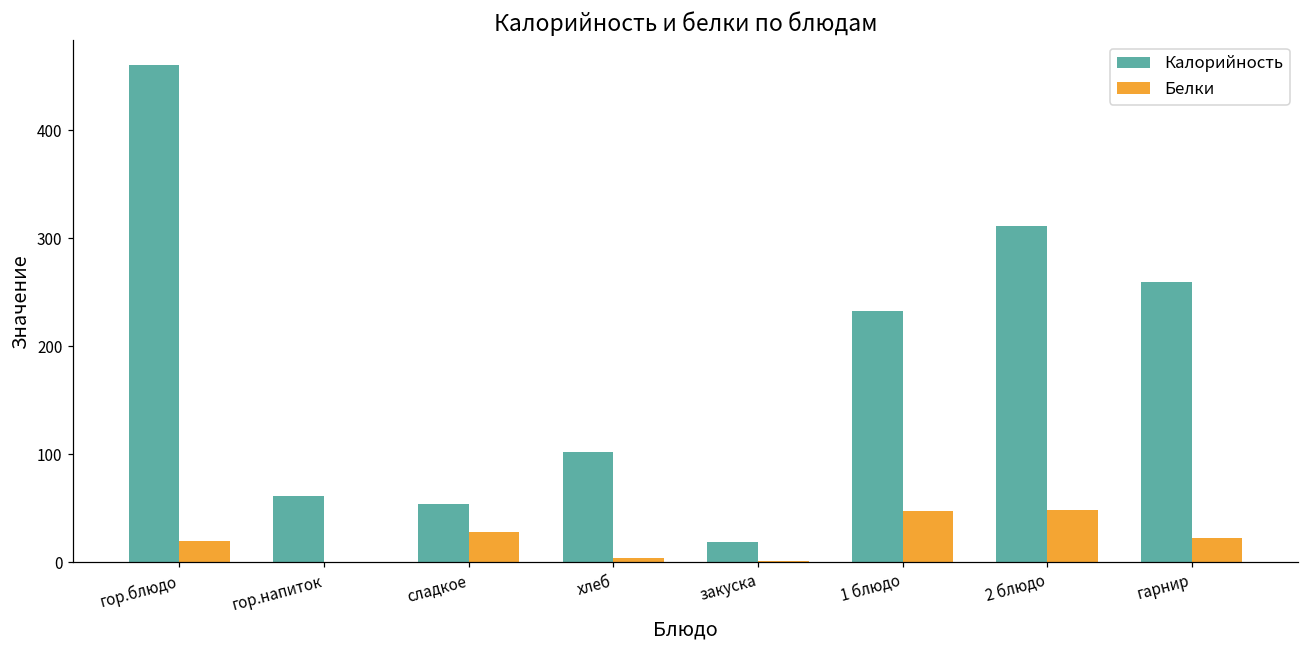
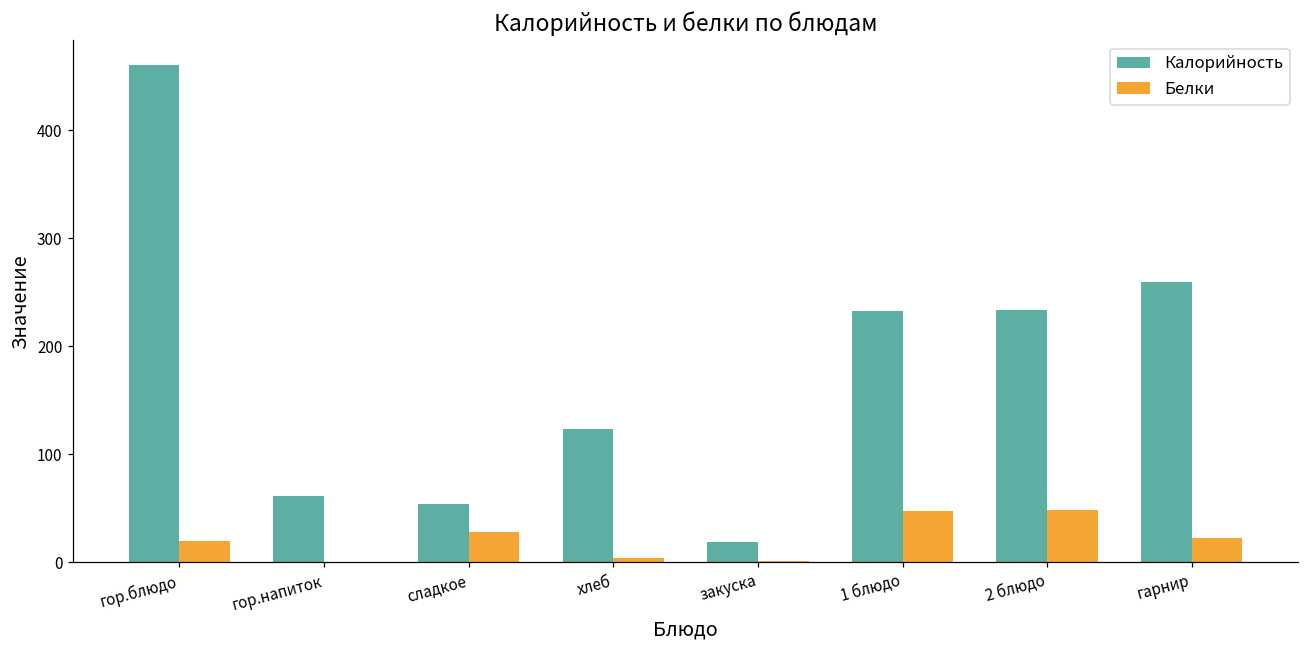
Калорийность, хлеб: 100 -> 120
Калорийность, 2 блюдо: 310 -> 230
